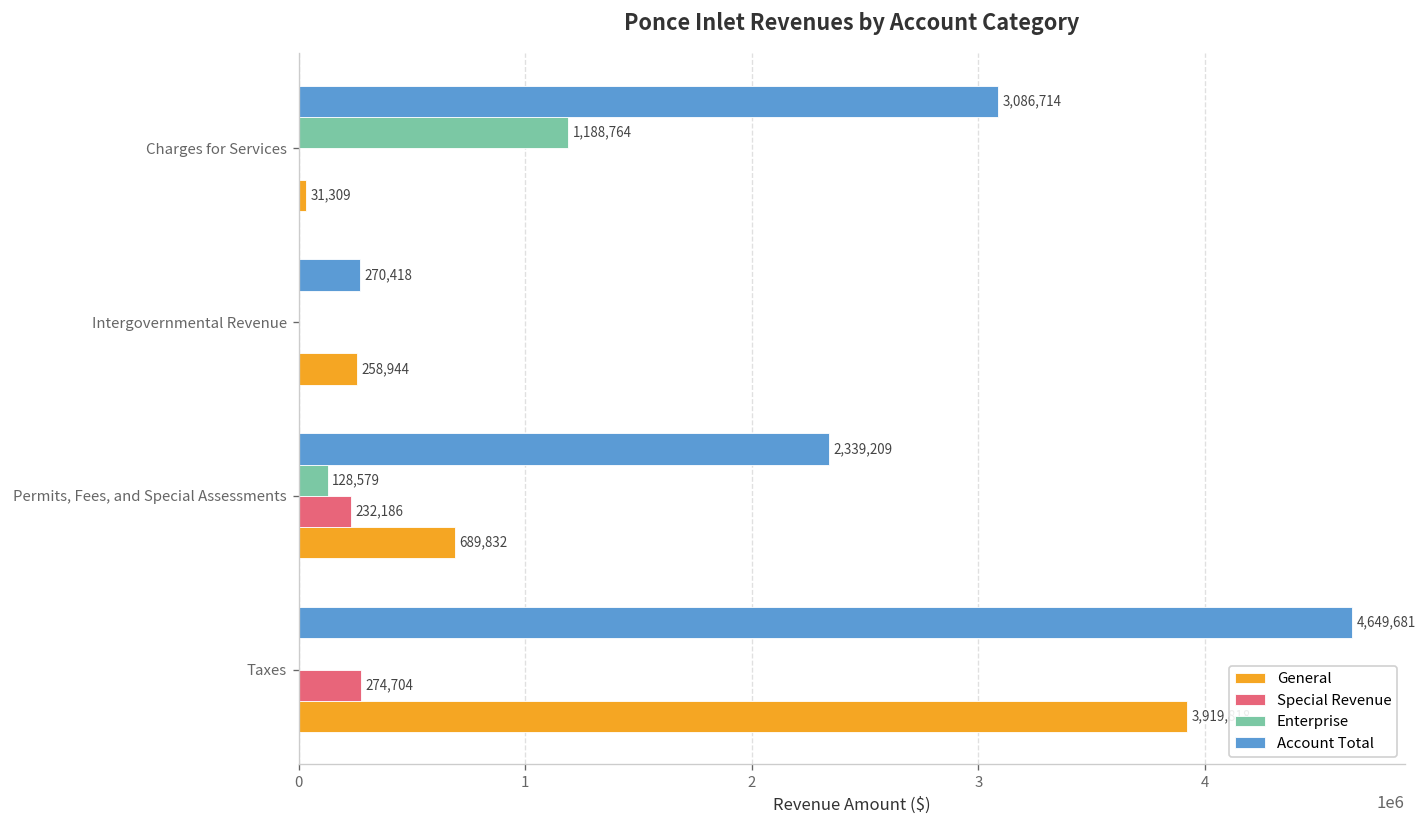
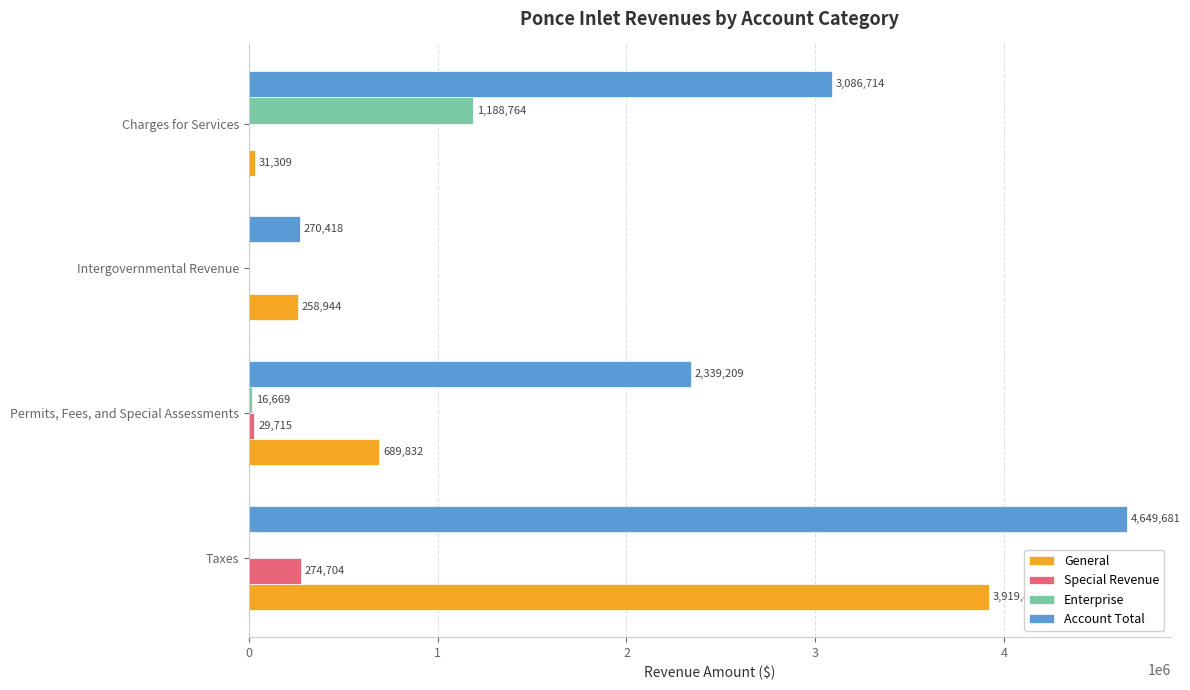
Enterprise, Permits, Fees, and Special Assessments: 128,579 -> 16,669
Special Revenue, Permits, Fees, and Special Assessments: 232,186 -> 29,715
